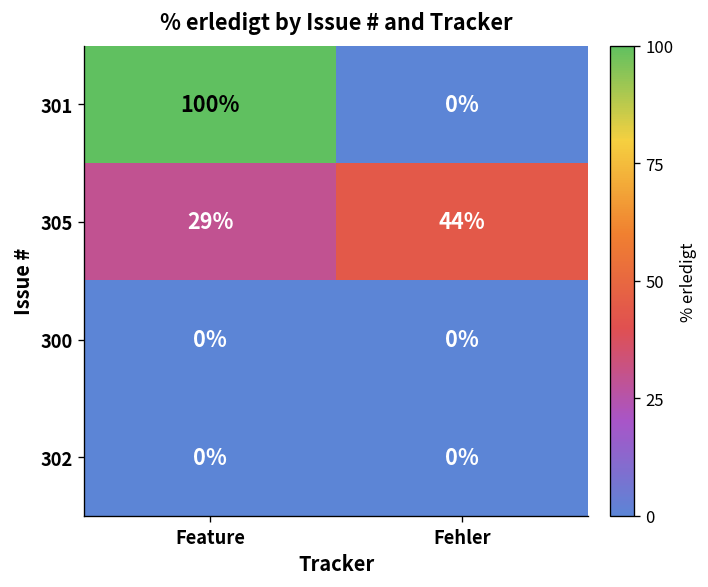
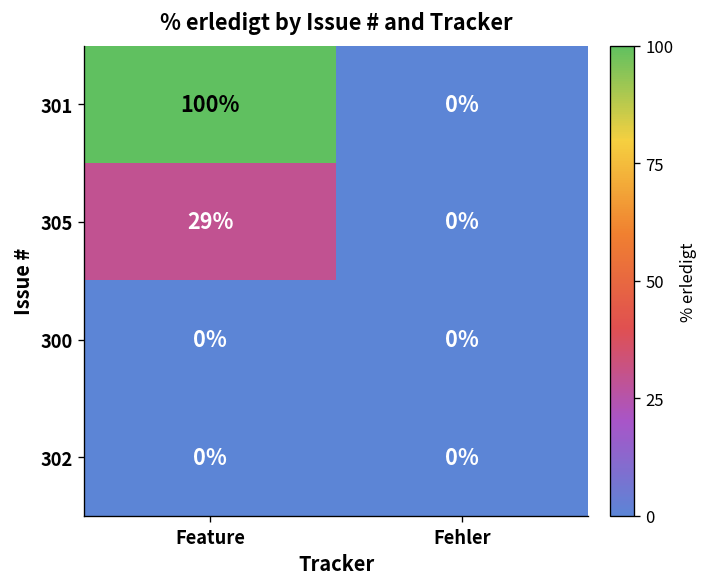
305, Fehler: 44% -> 0%
